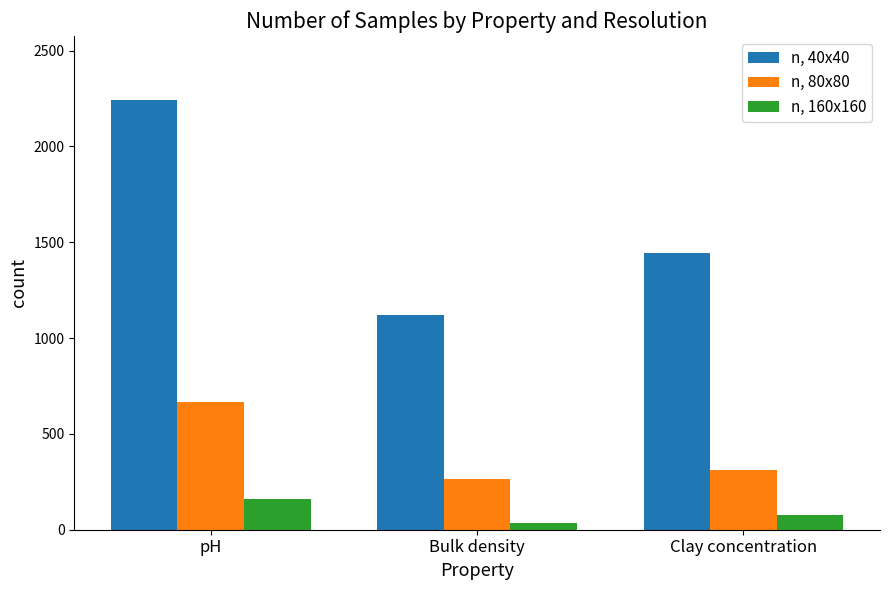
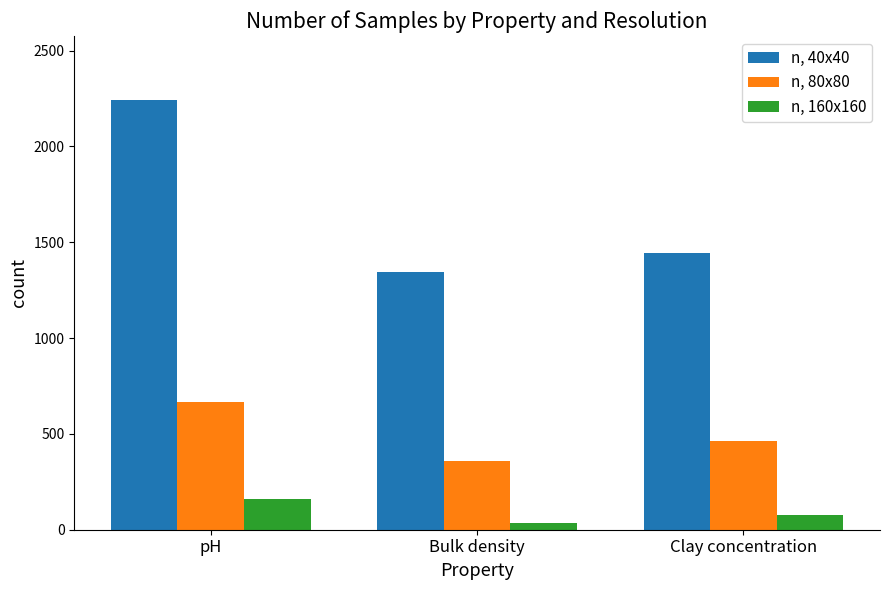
n, 40x40, Bulk density: 1120 -> 1340
n, 80x80, Bulk density: 260 -> 360
n, 80x80, Clay concentration: 310 -> 460
